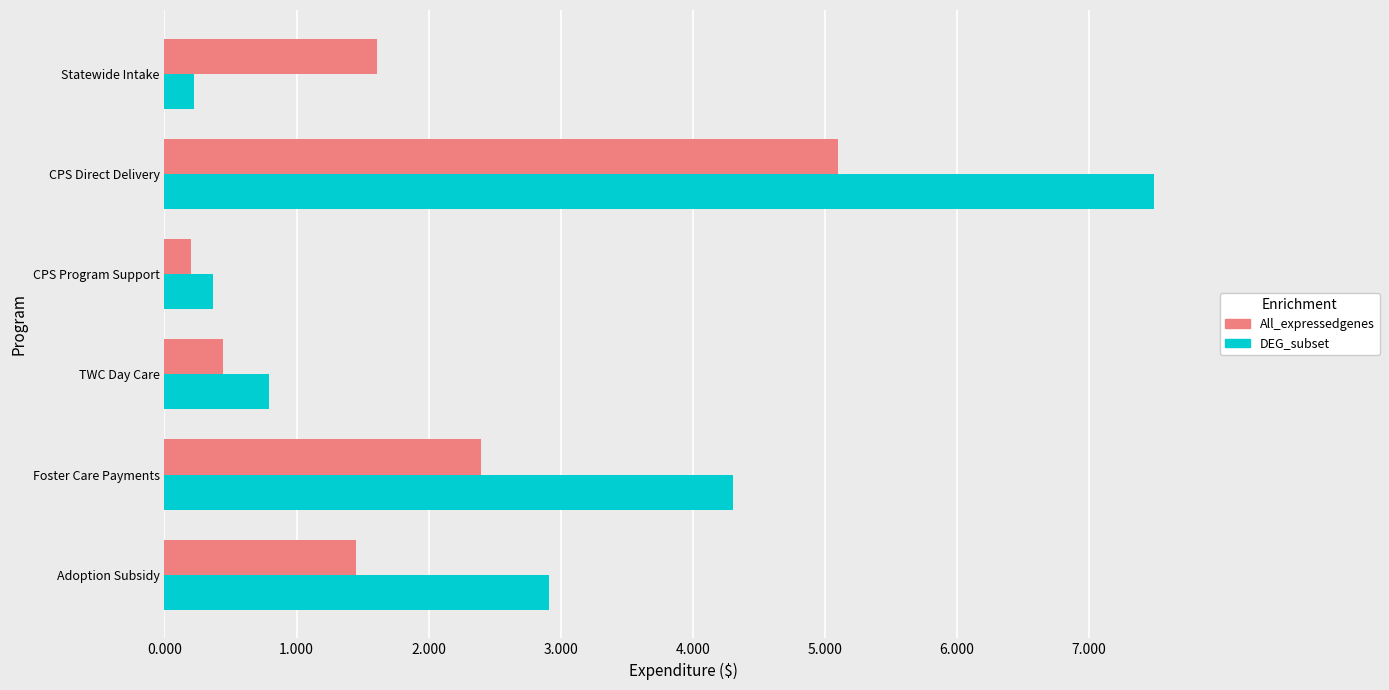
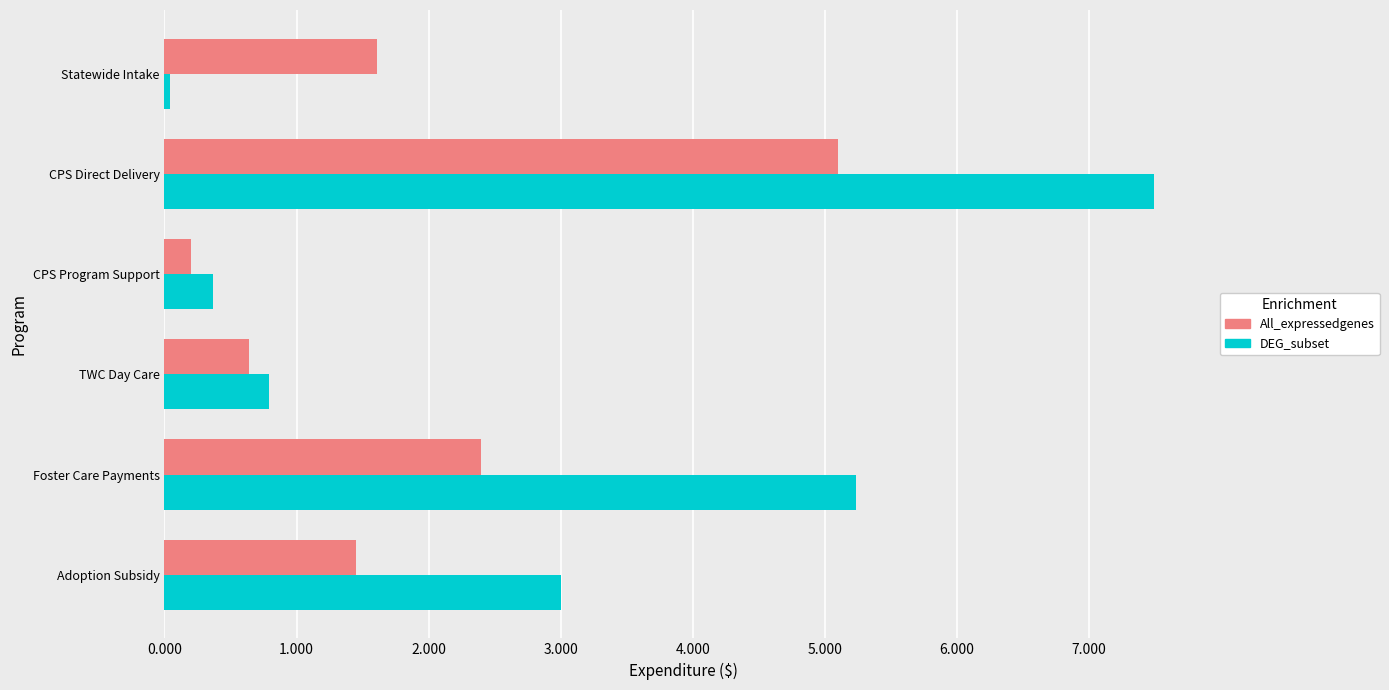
DEG_subset, Statewide Intake: 0.23 -> 0.04
All_expressedgenes, TWC Day Care: 0.44 -> 0.64
DEG_subset, Foster Care Payments: 4.31 -> 5.23
DEG_subset, Adoption Subsidy: 2.91 -> 3.00
